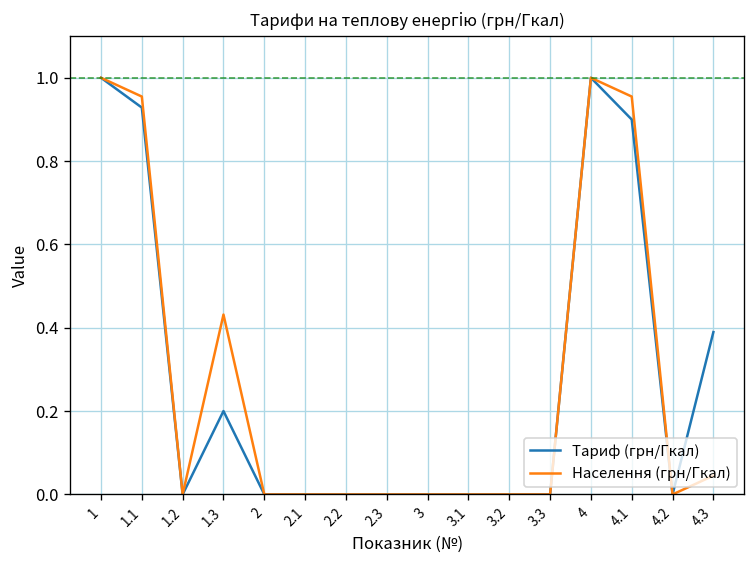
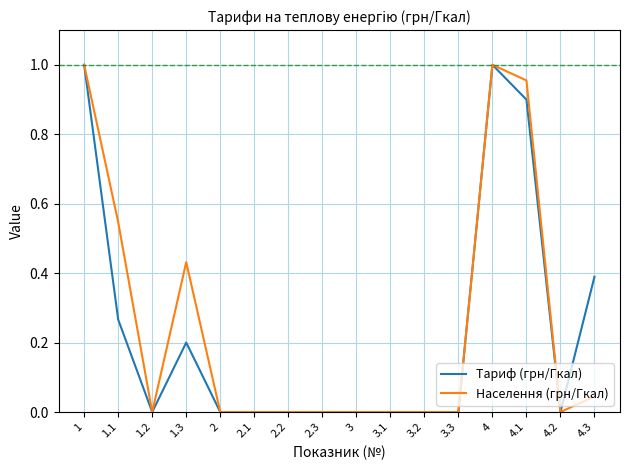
Тариф (грн/Гкал), 1.1: 0.93 -> 0.27
Населення (грн/Гкал), 1.1: 0.95 -> 0.55
